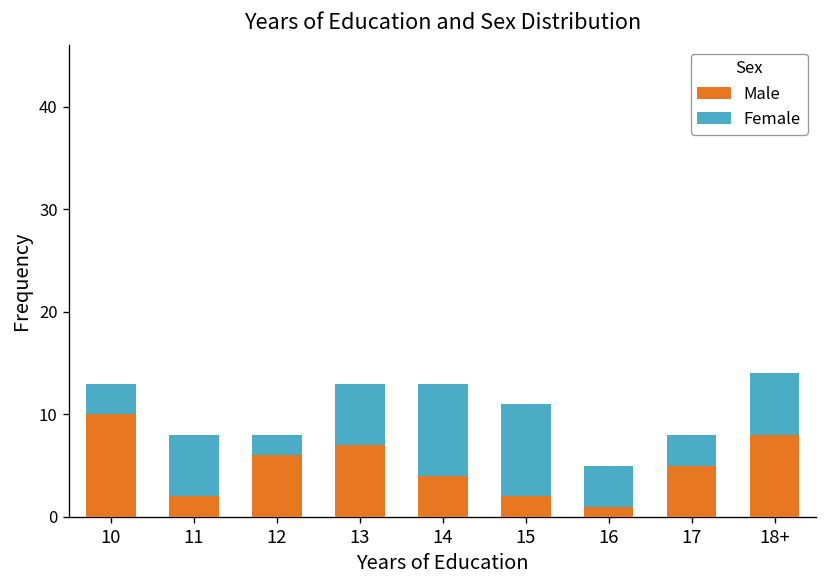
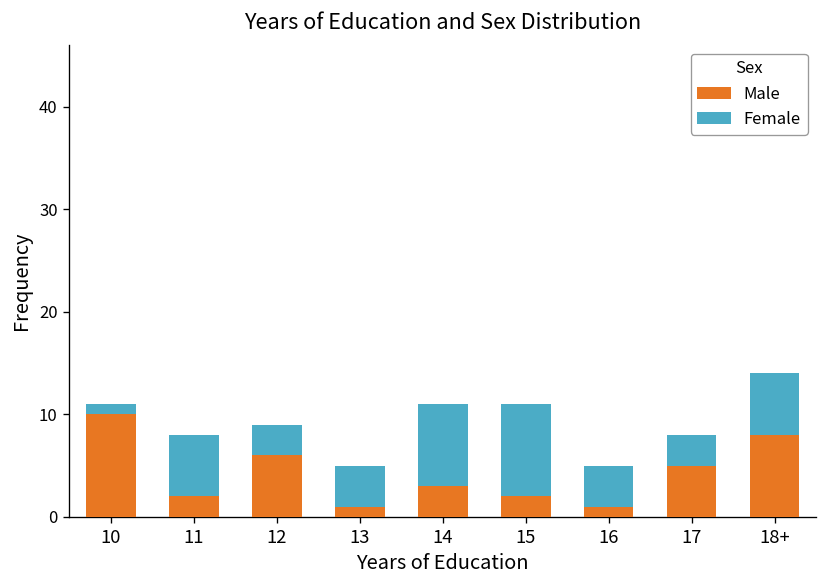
Female, 10: 3 -> 1
Female, 12: 2 -> 3
Male, 13: 7 -> 1
Female, 13: 6 -> 4
Male, 14: 4 -> 3
Female, 14: 9 -> 8
